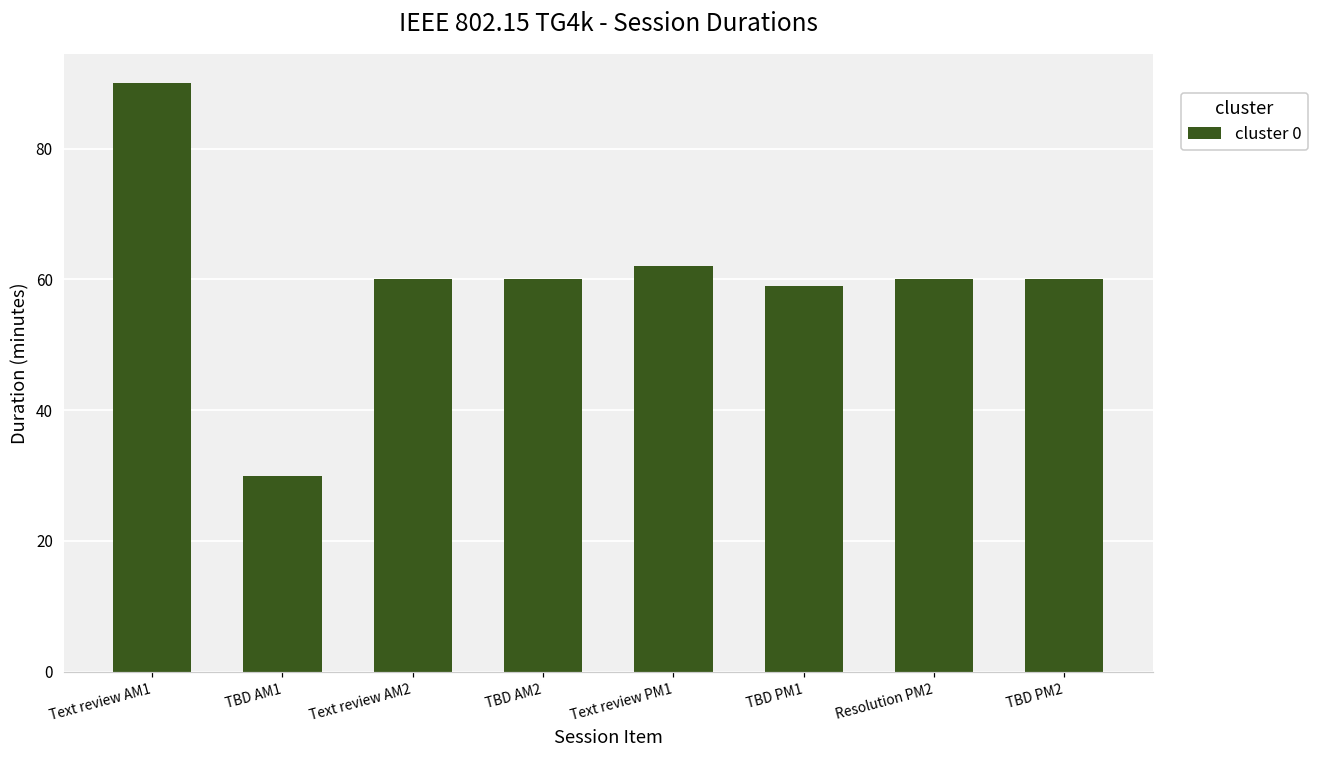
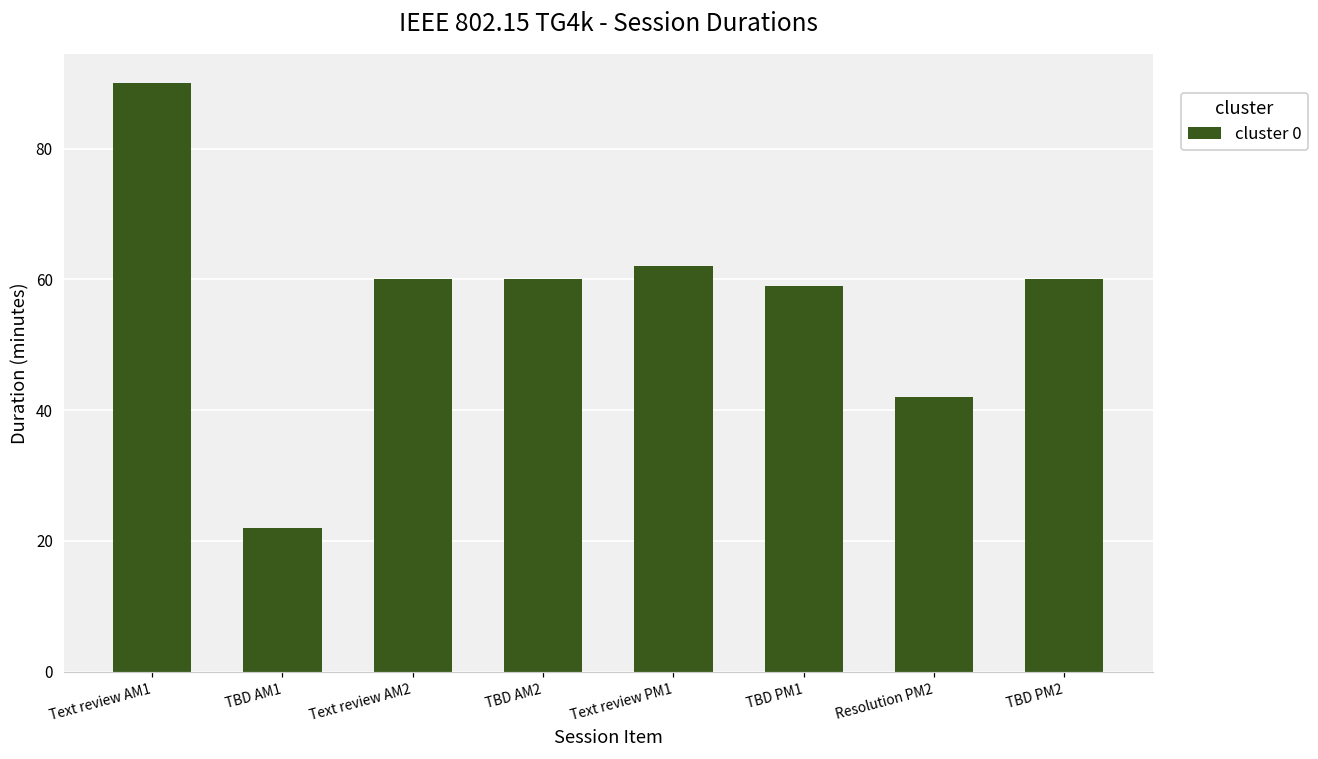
TBD AM1: 30 -> 22
Resolution PM2: 60 -> 42
